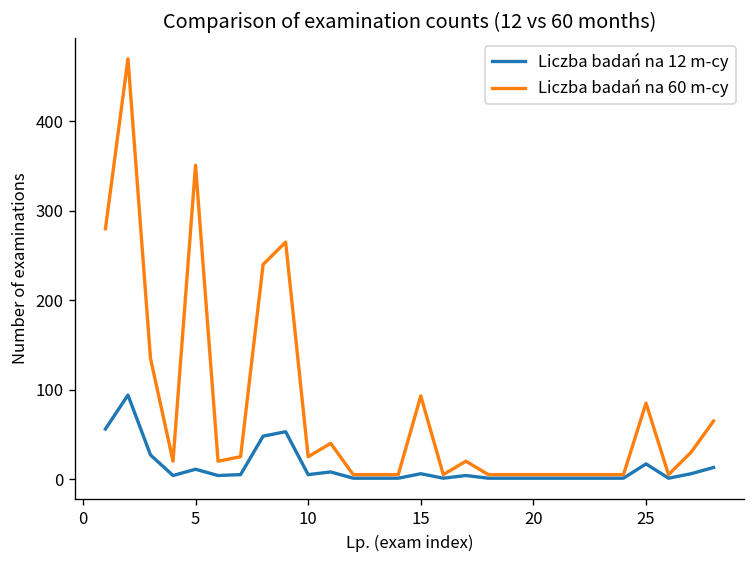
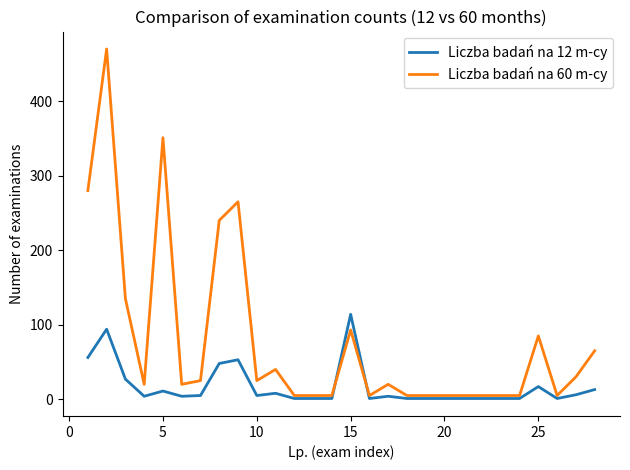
Liczba badań na 12 m-cy, 15: 10 -> 110
